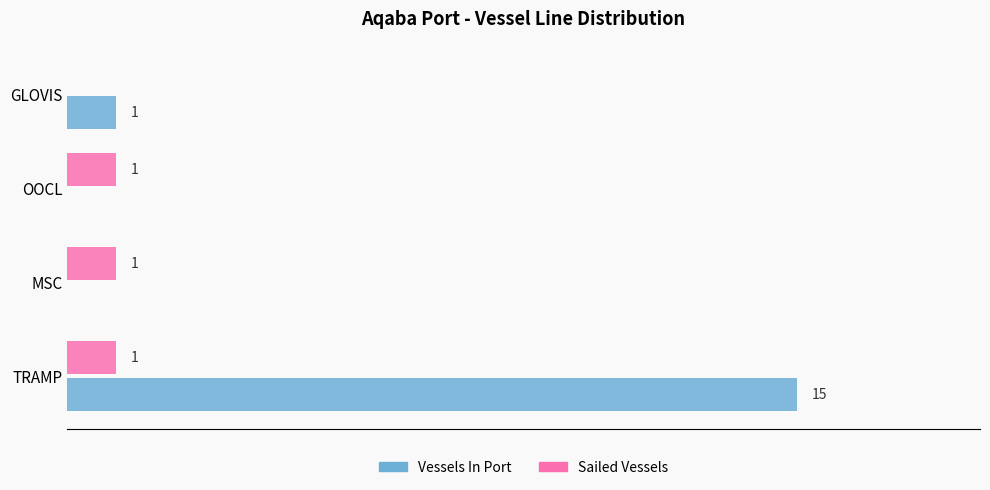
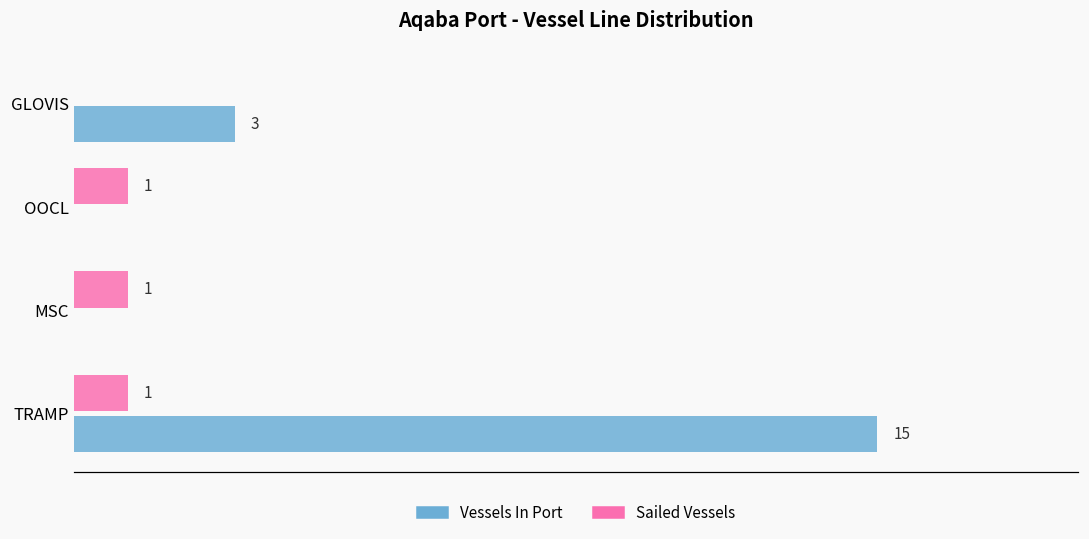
Vessels In Port, GLOVIS: 1 -> 3
